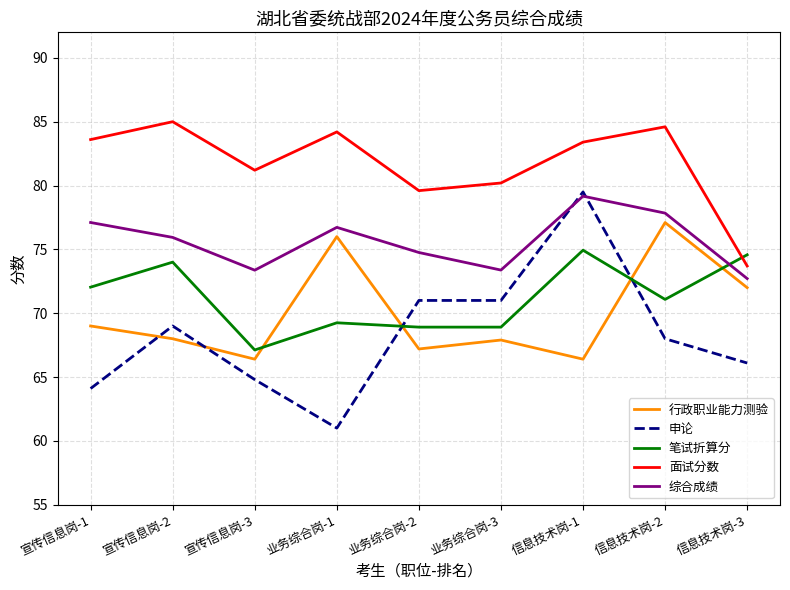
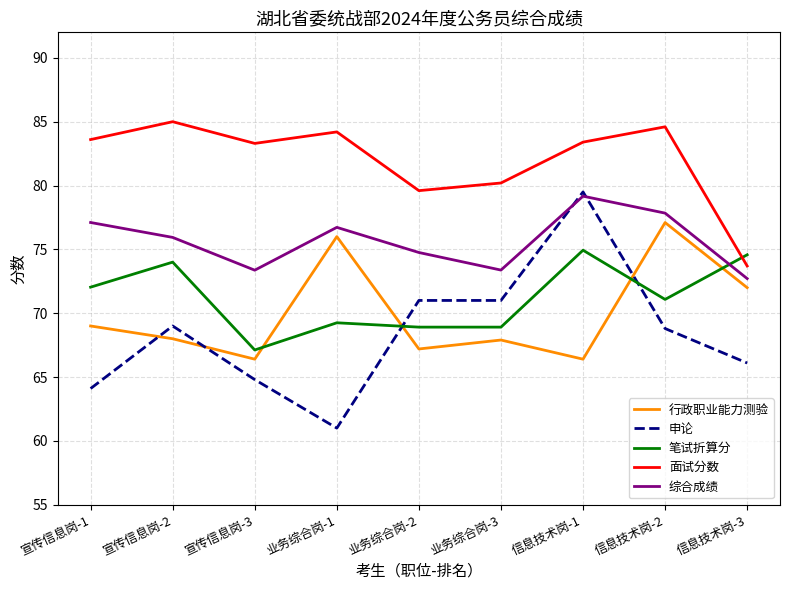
面试分数, 宣传信息岗-3: 81.2 -> 83.3
申论, 信息技术岗-2: 68.0 -> 68.8
